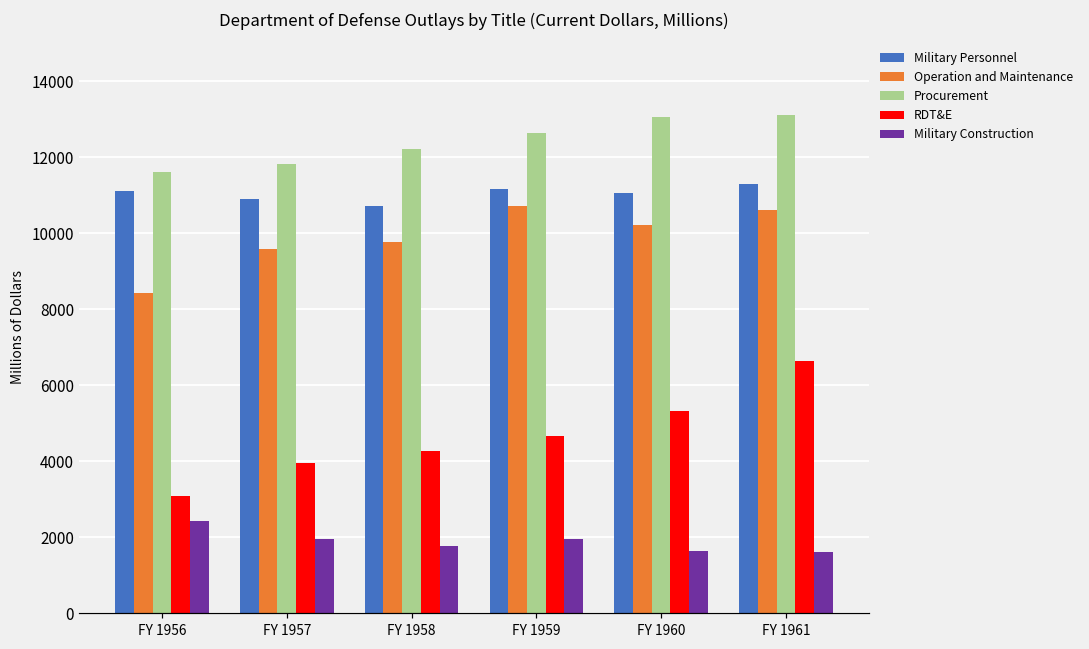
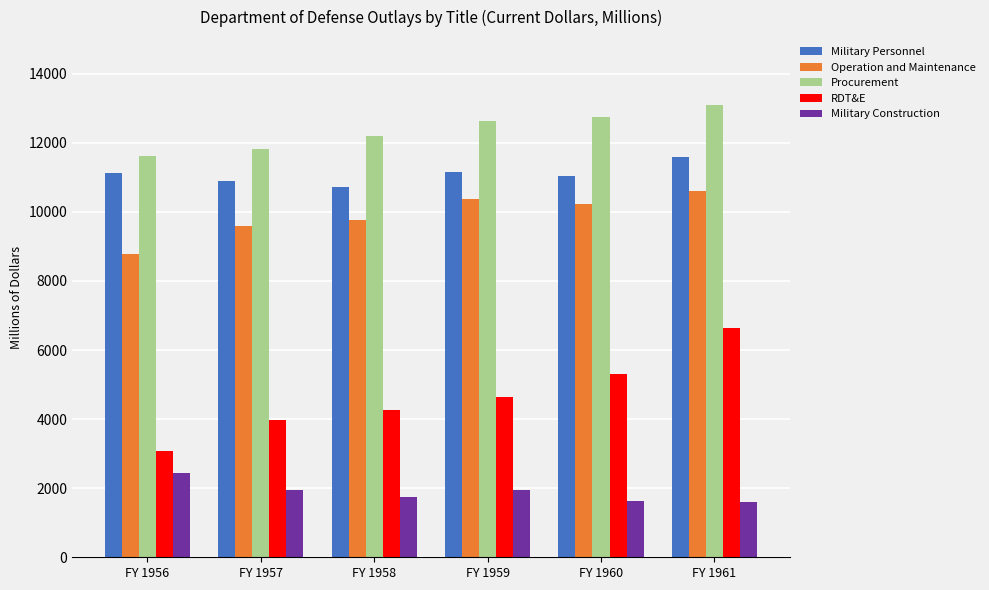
Operation and Maintenance, FY 1956: 8400 -> 8800
Operation and Maintenance, FY 1959: 10700 -> 10400
Procurement, FY 1960: 13100 -> 12700
Military Personnel, FY 1961: 11300 -> 11600
